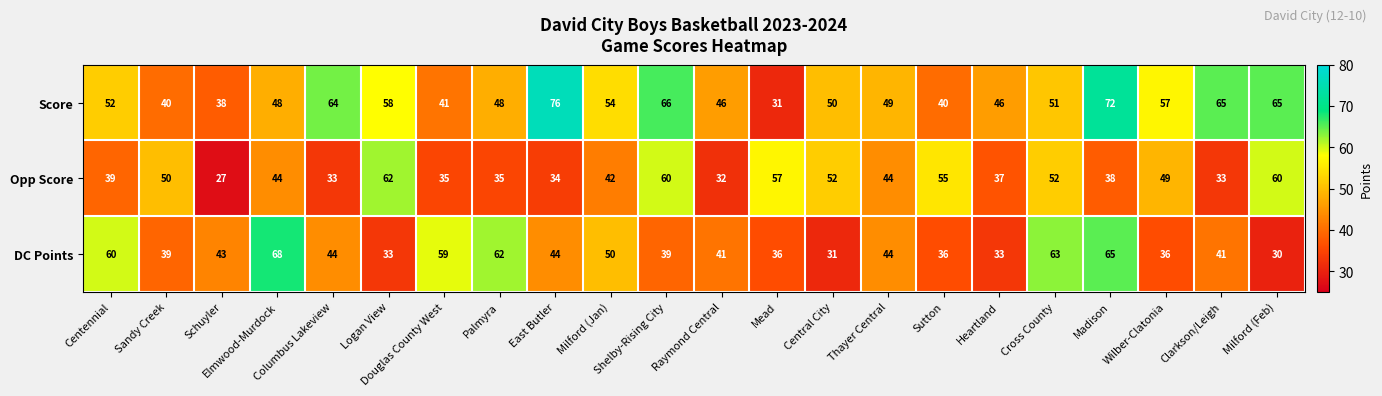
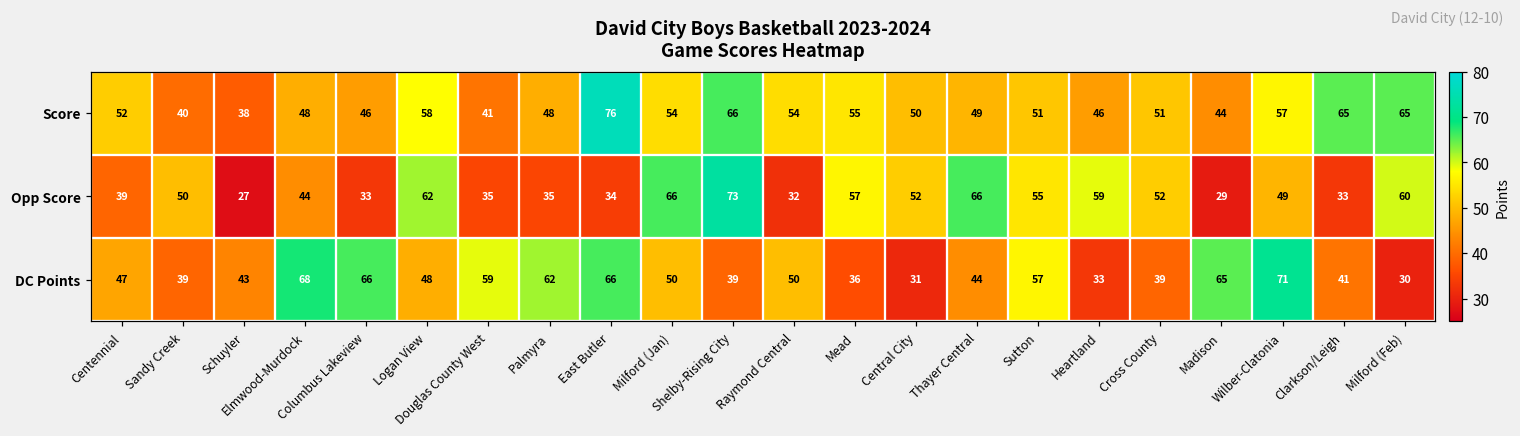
Score, Columbus Lakeview: 64 -> 46
Score, Raymond Central: 46 -> 54
Score, Mead: 31 -> 55
Score, Sutton: 40 -> 51
Score, Madison: 72 -> 44
Opp Score, Milford (Jan): 42 -> 66
Opp Score, Shelby-Rising City: 60 -> 73
Opp Score, Thayer Central: 44 -> 66
Opp Score, Heartland: 37 -> 59
Opp Score, Madison: 38 -> 29
DC Points, Centennial: 60 -> 47
DC Points, Columbus Lakeview: 44 -> 66
DC Points, Logan View: 33 -> 48
DC Points, East Butler: 44 -> 66
DC Points, Raymond Central: 41 -> 50
DC Points, Sutton: 36 -> 57
DC Points, Cross County: 63 -> 39
DC Points, Wilber-Clatonia: 36 -> 71
